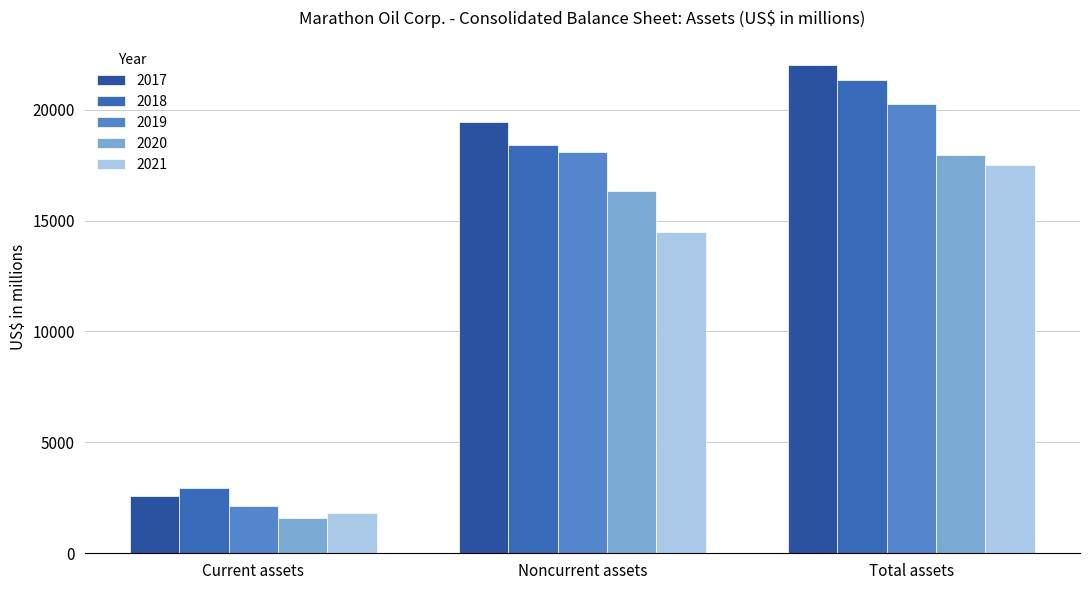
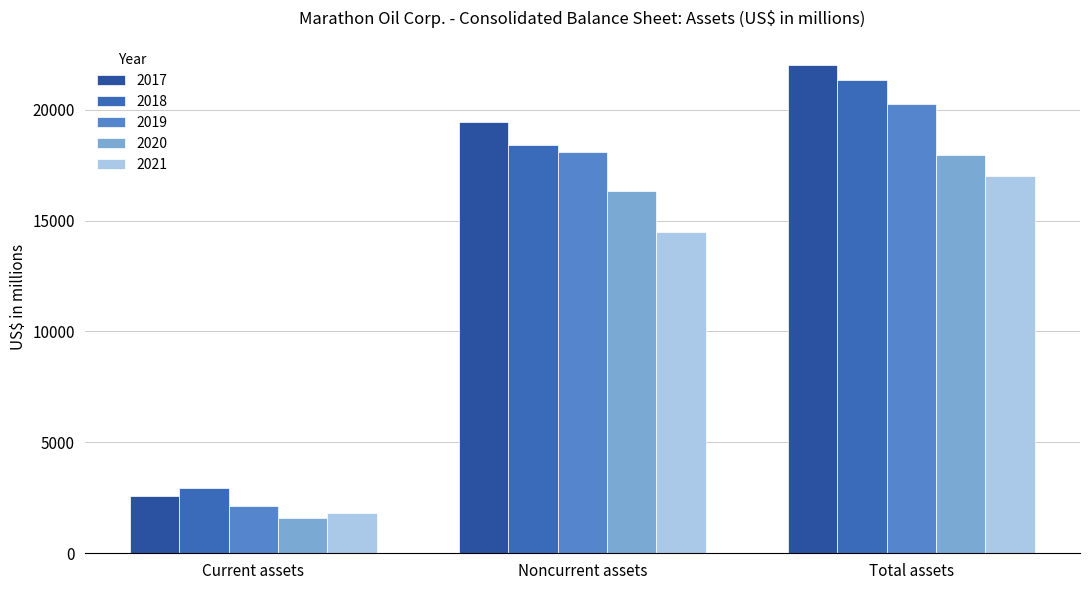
2021, Total assets: 17500 -> 17000
